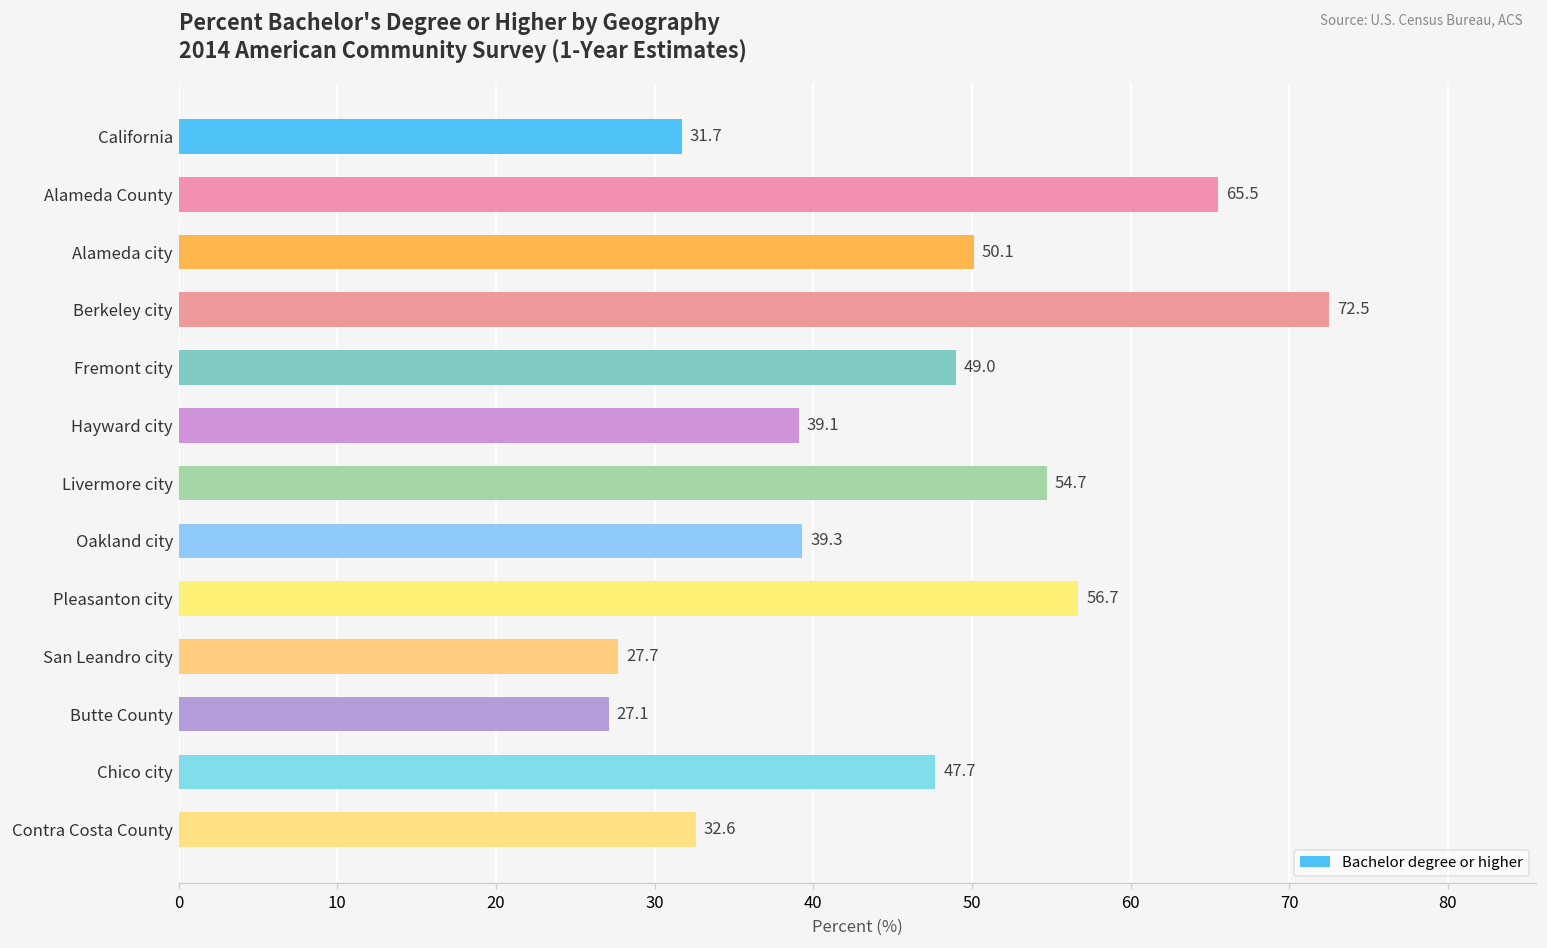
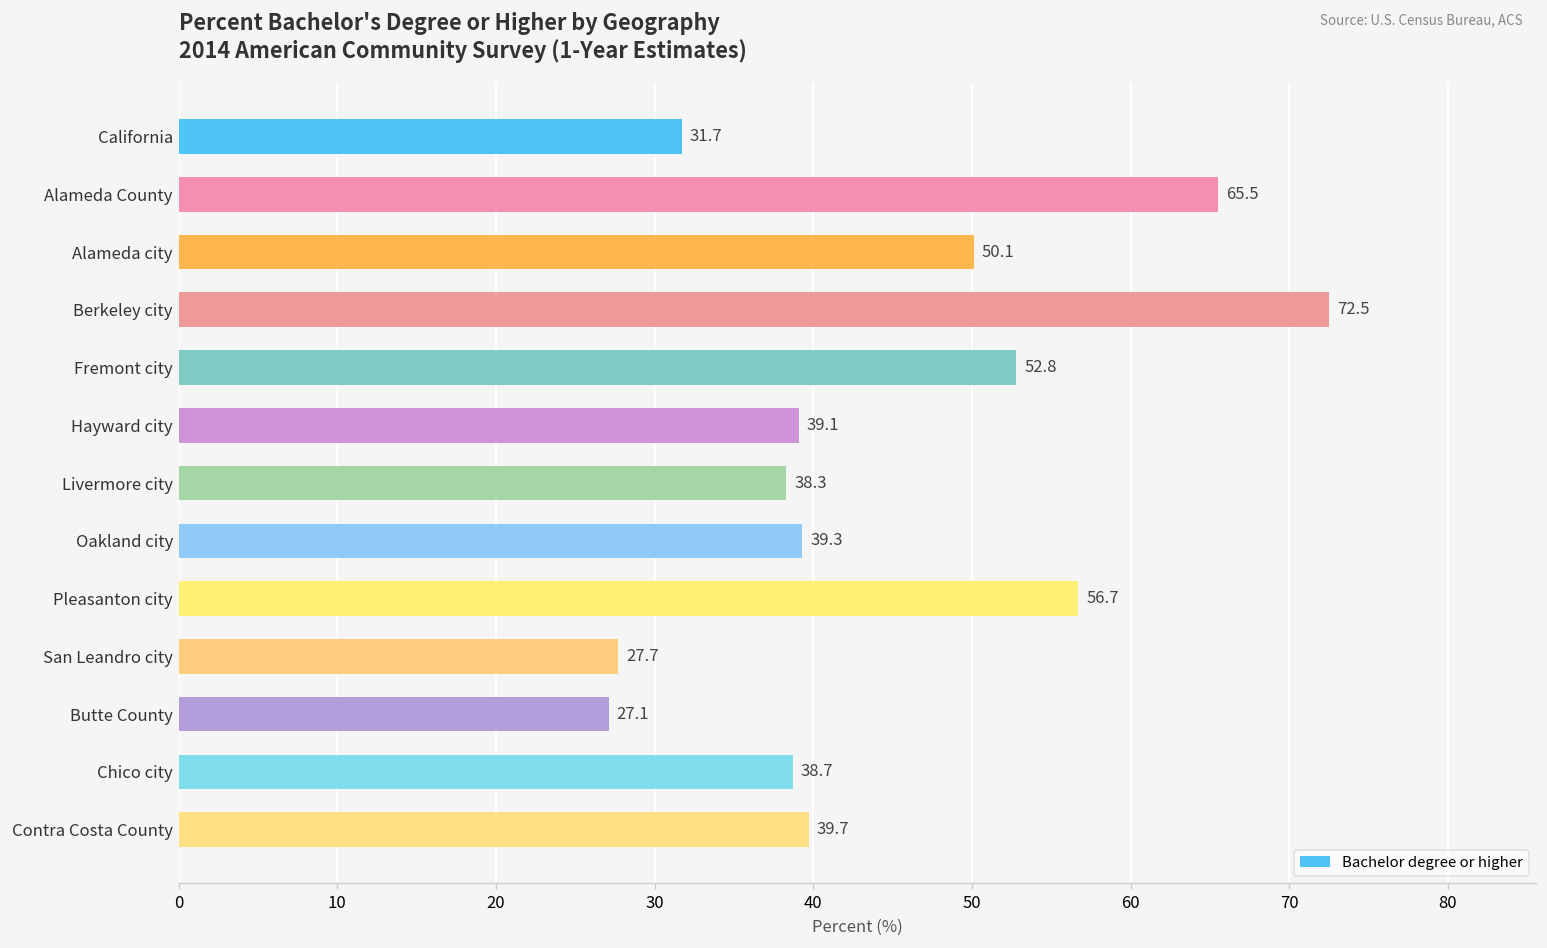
Fremont city: 49.0 -> 52.8
Livermore city: 54.7 -> 38.3
Chico city: 47.7 -> 38.7
Contra Costa County: 32.6 -> 39.7
